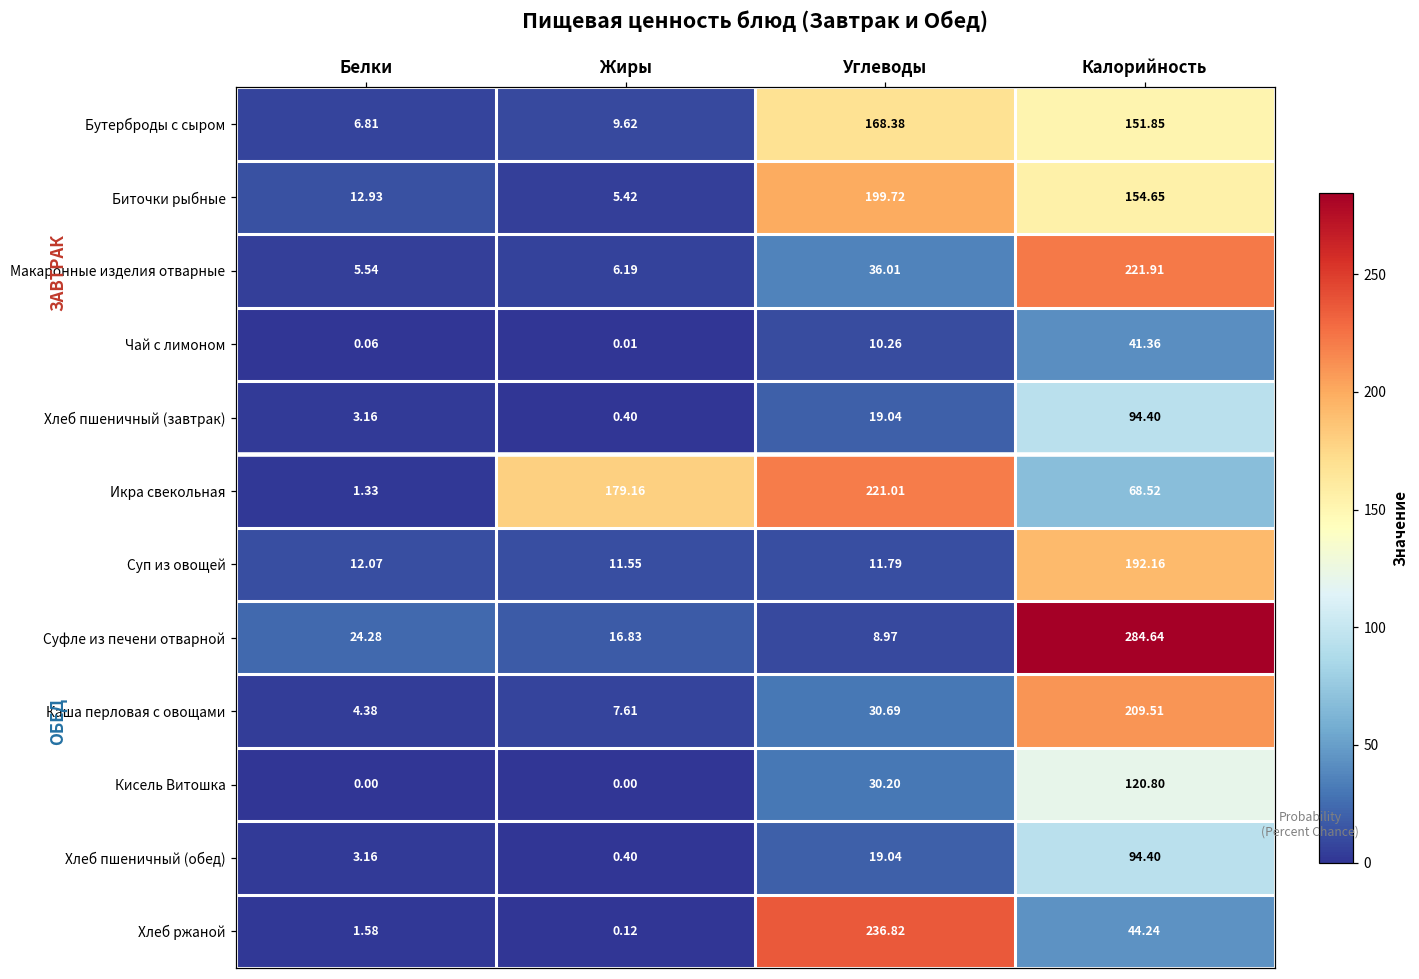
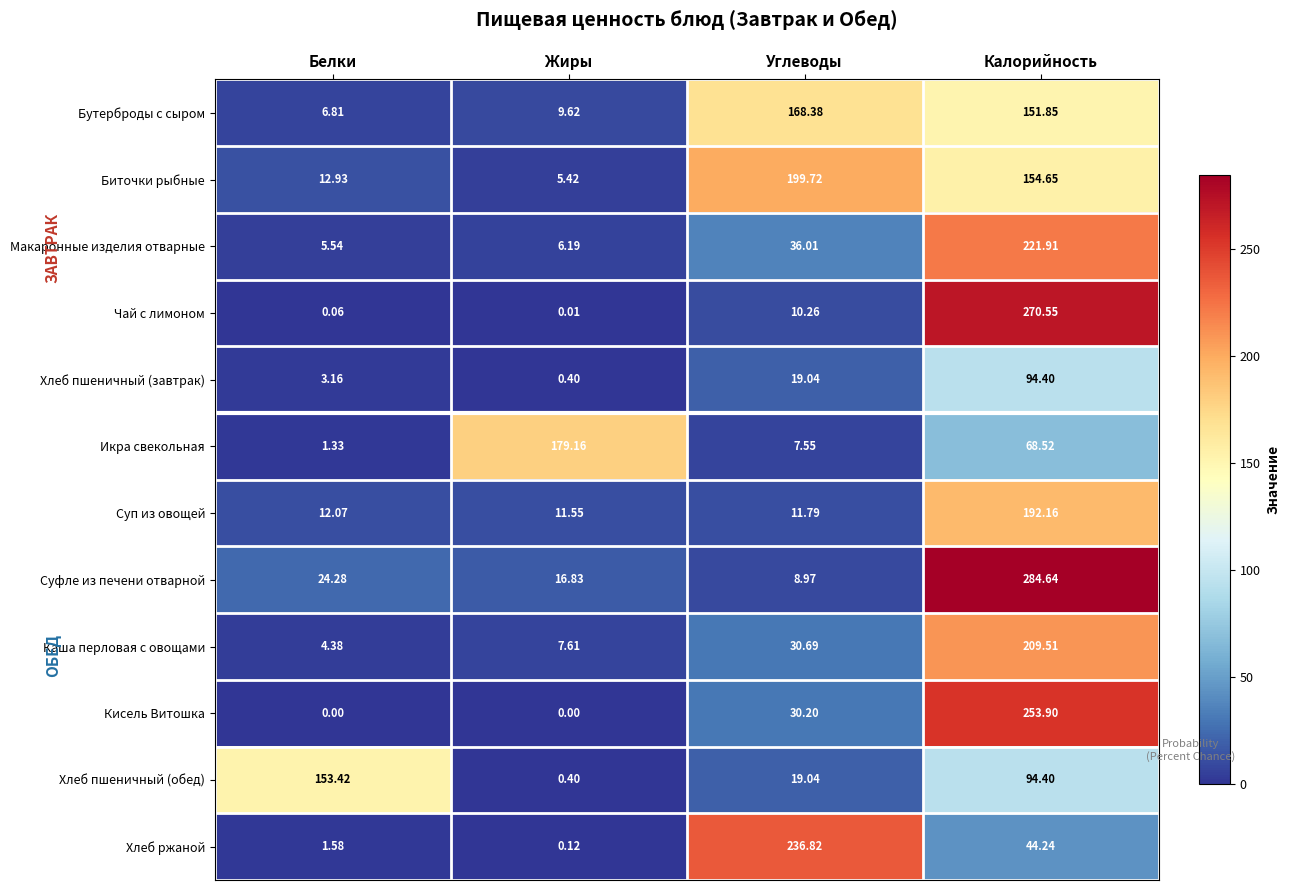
Чай с лимоном, Калорийность: 41.36 -> 270.55
Икра свекольная, Углеводы: 221.01 -> 7.55
Кисель Витошка, Калорийность: 120.80 -> 253.90
Хлеб пшеничный (обед), Белки: 3.16 -> 153.42
